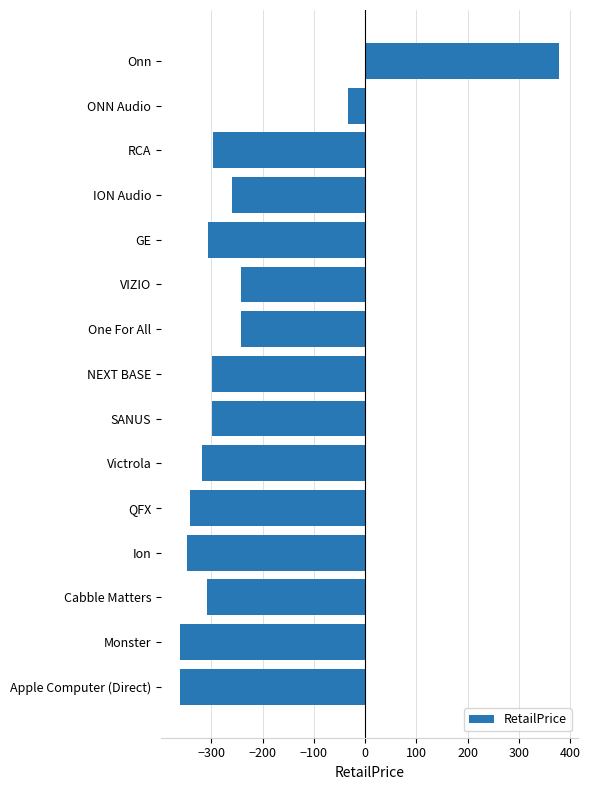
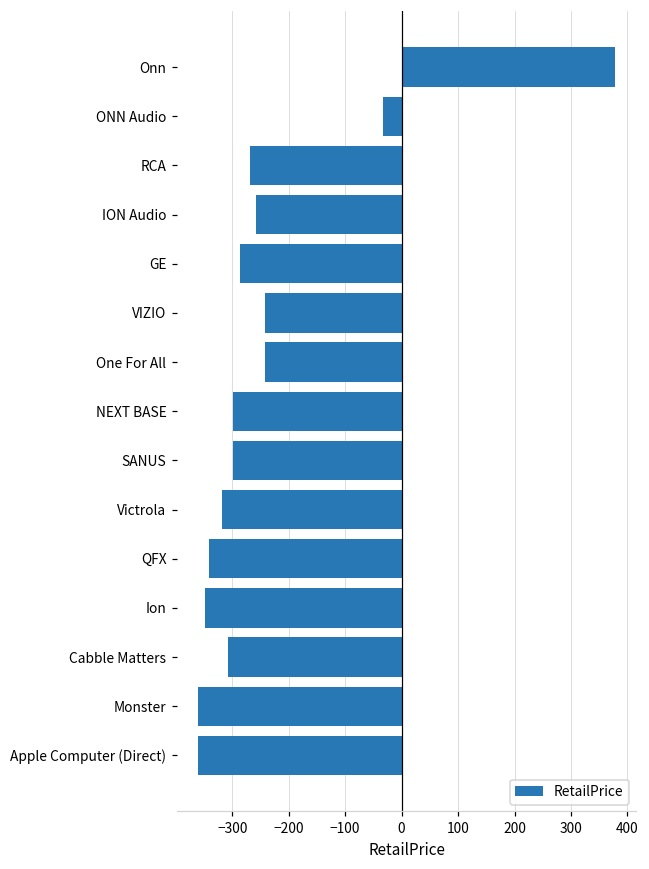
RCA: -300 -> -270
GE: -310 -> -290
